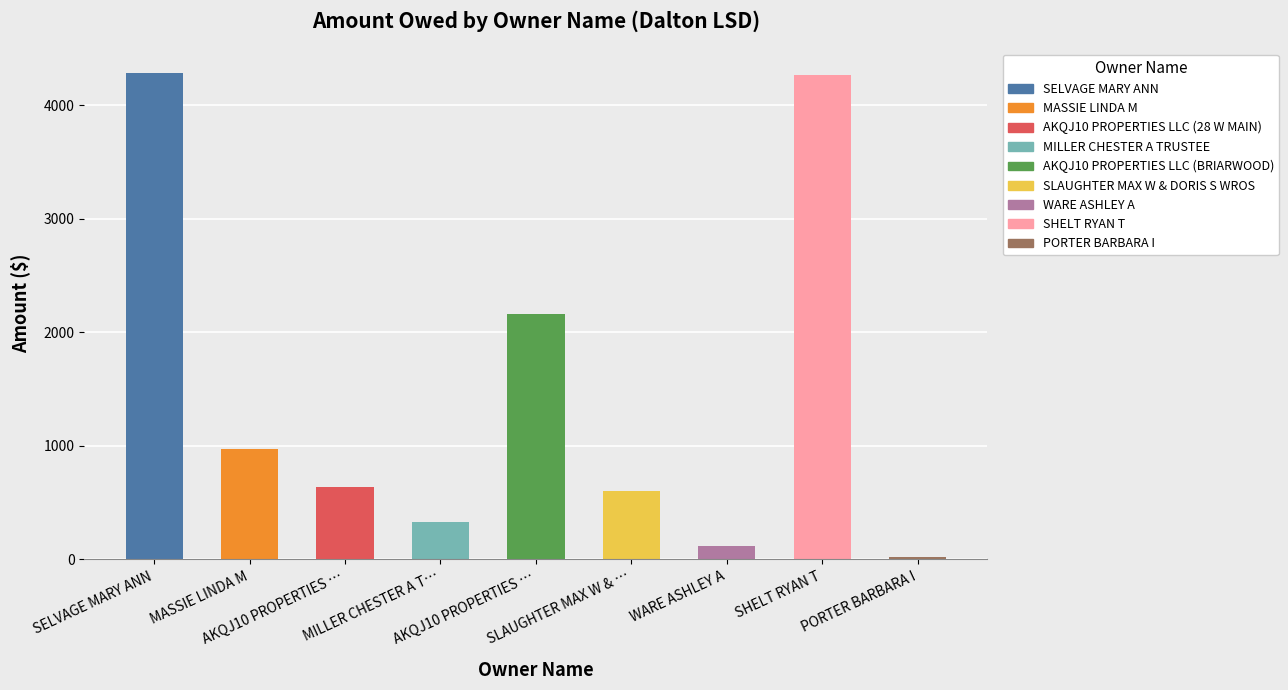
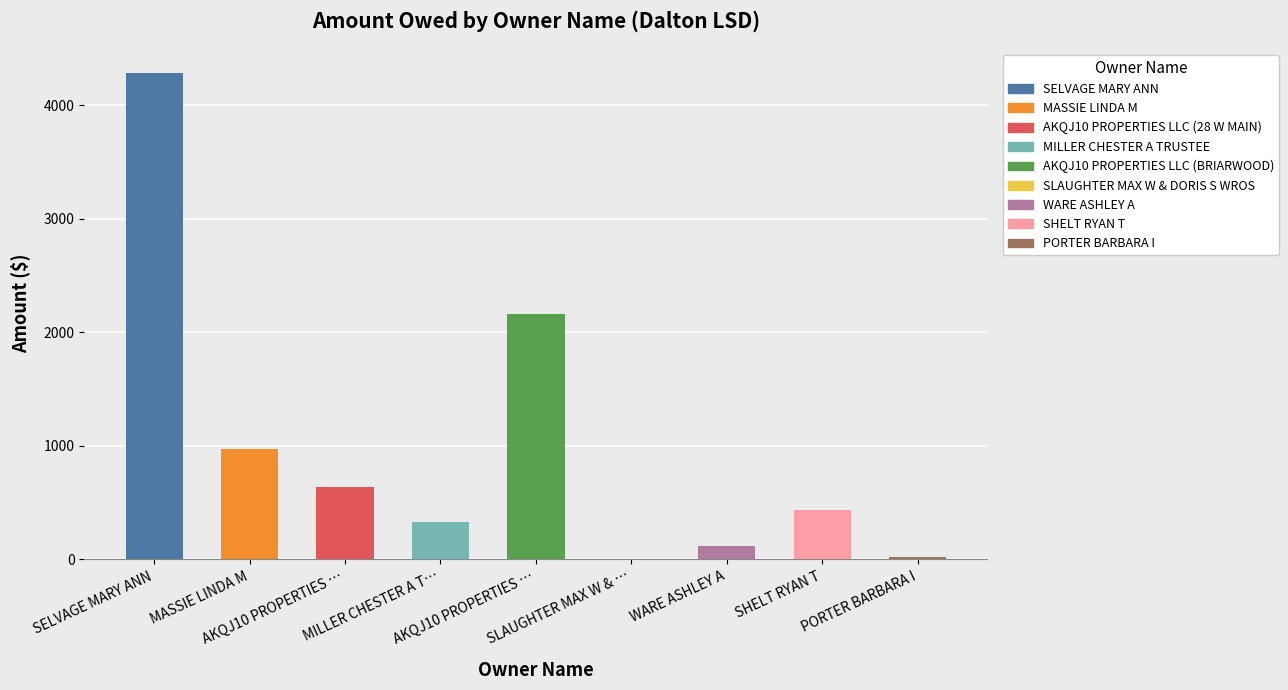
SLAUGHTER MAX W & …: 600 -> 0
SHELT RYAN T: 4270 -> 440
